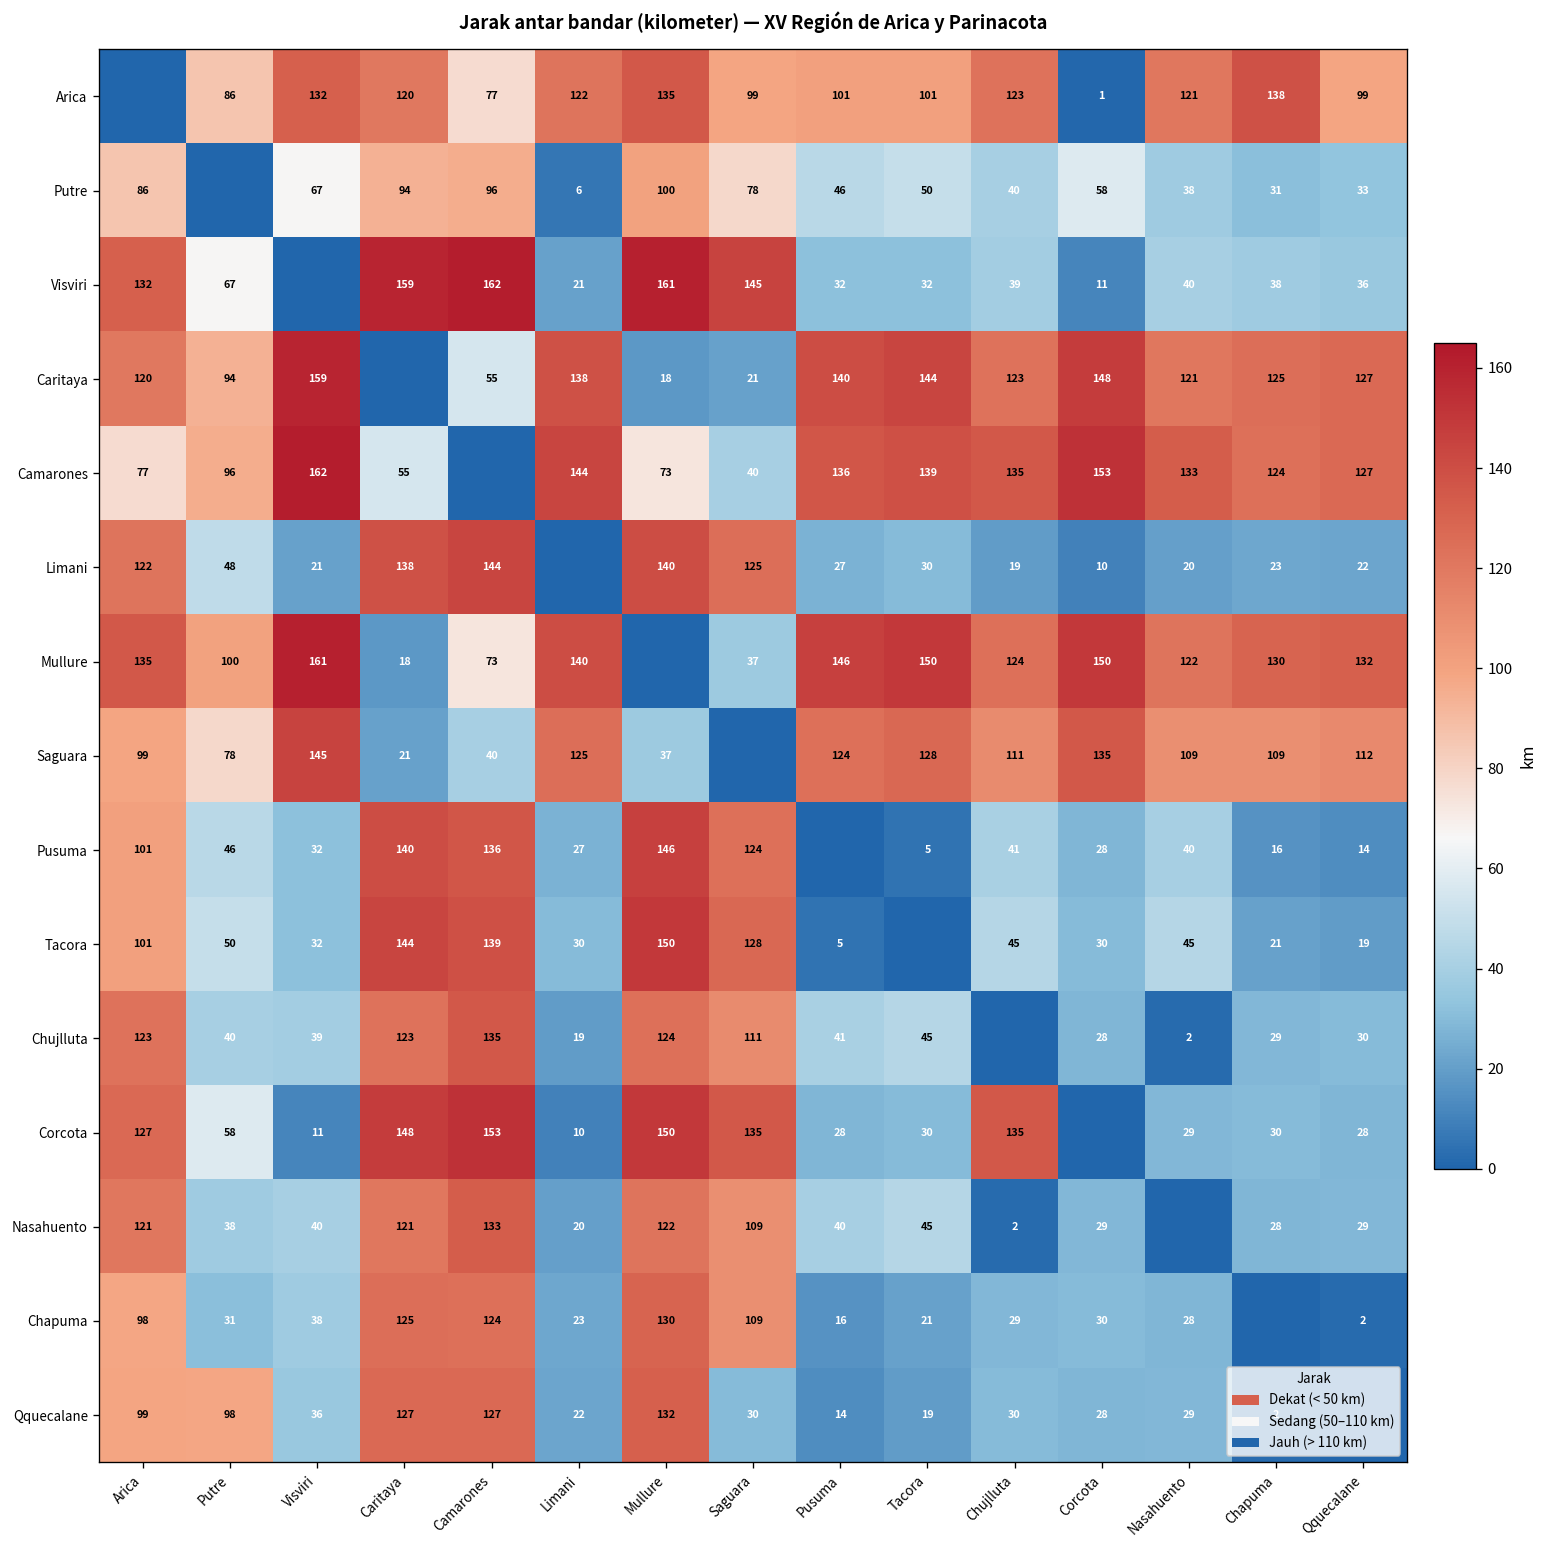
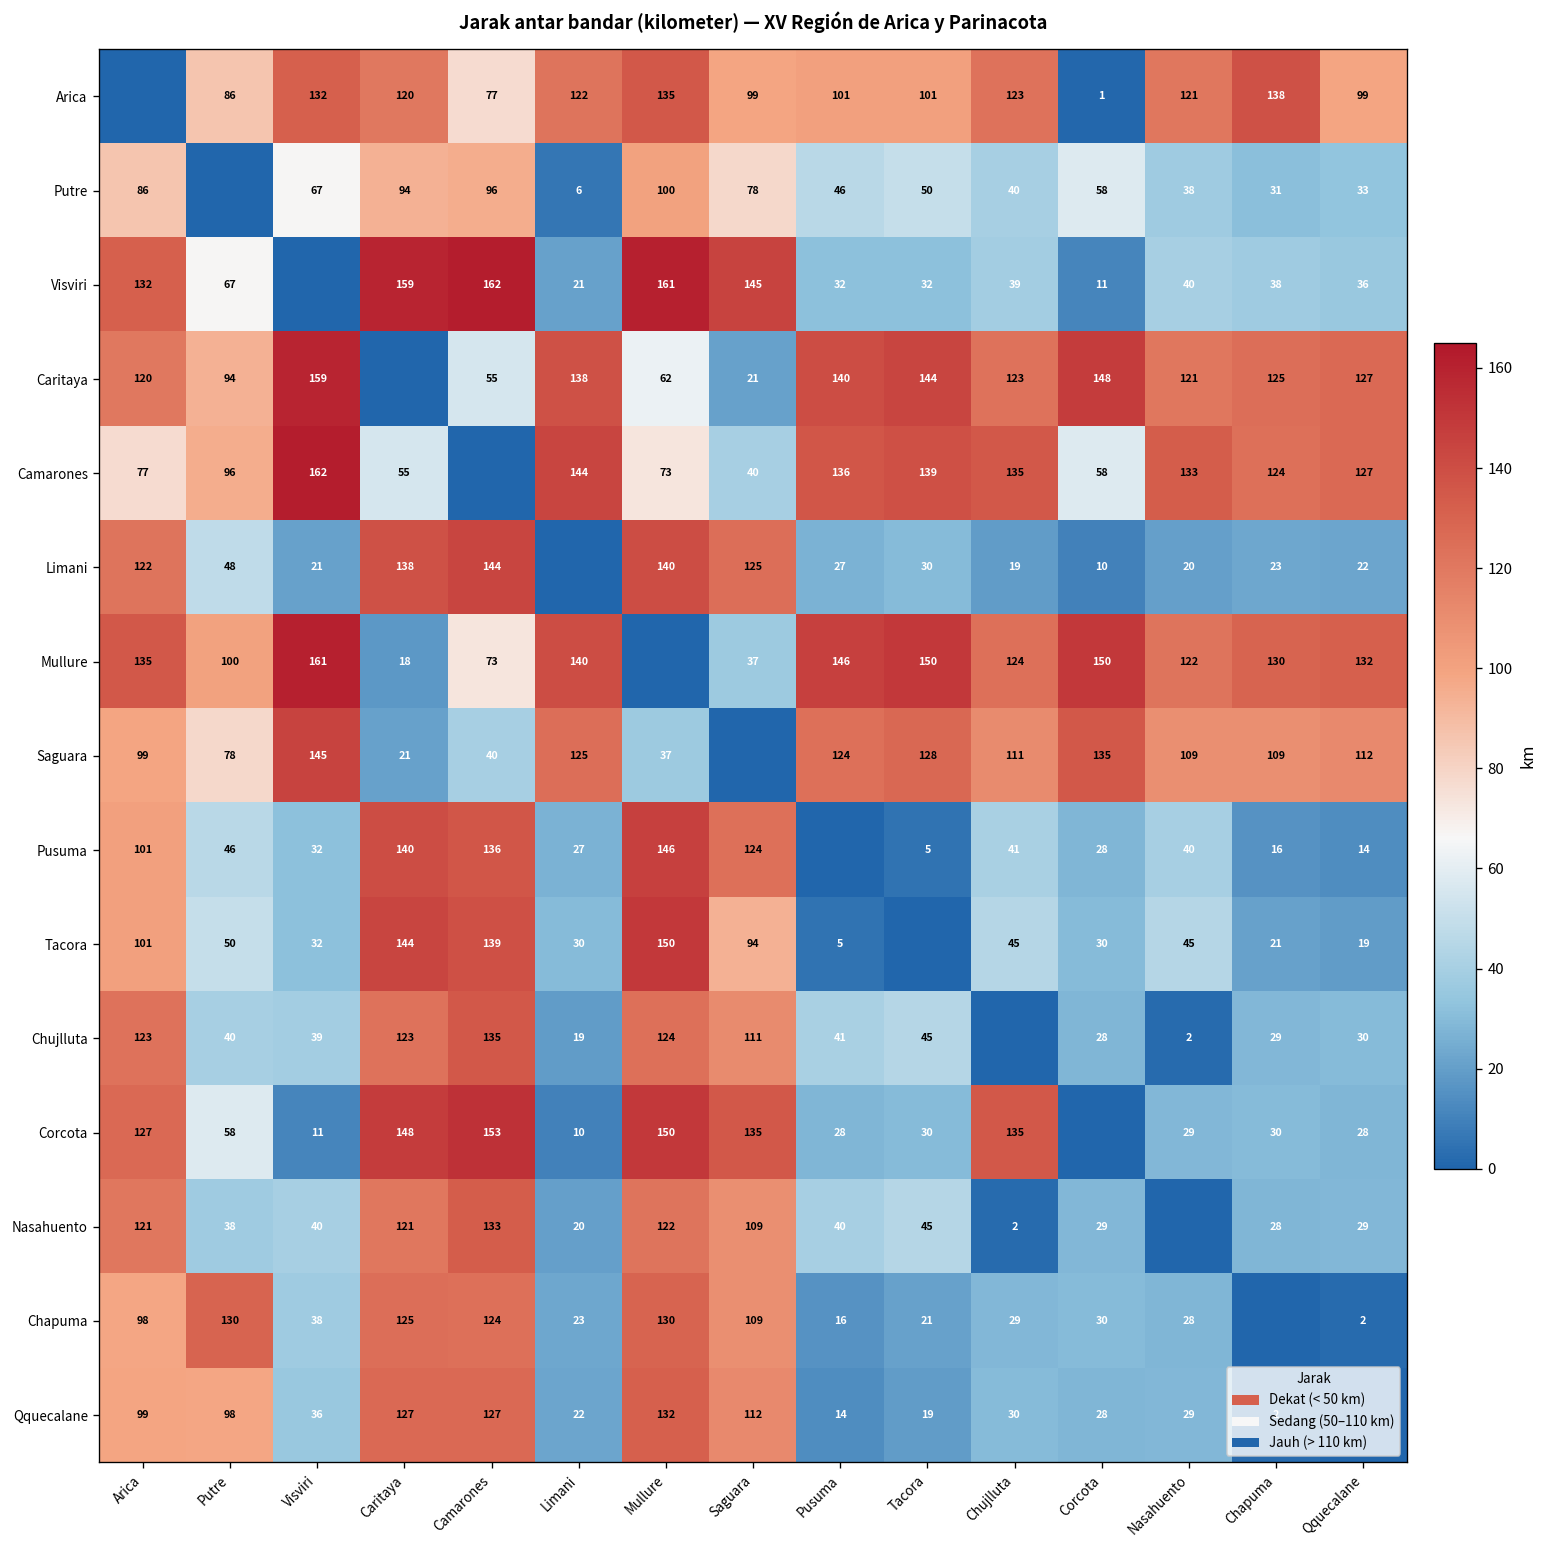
Caritaya, Mullure: 18 -> 62
Camarones, Corcota: 153 -> 58
Tacora, Saguara: 128 -> 94
Chapuma, Putre: 31 -> 130
Qquecalane, Saguara: 30 -> 112
